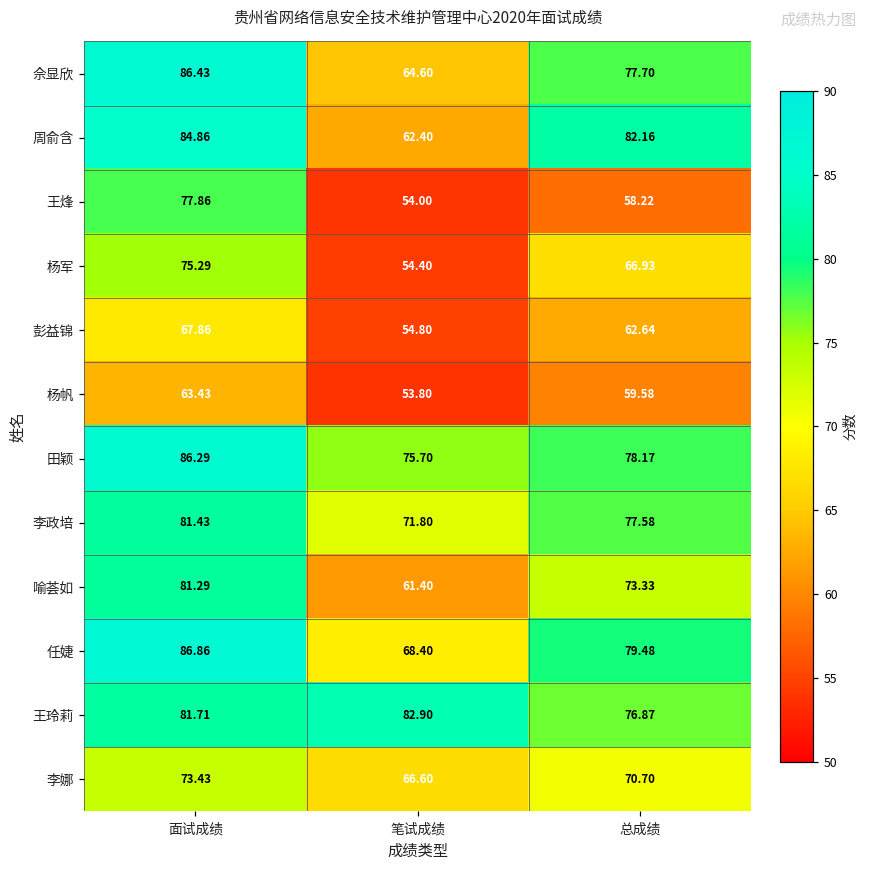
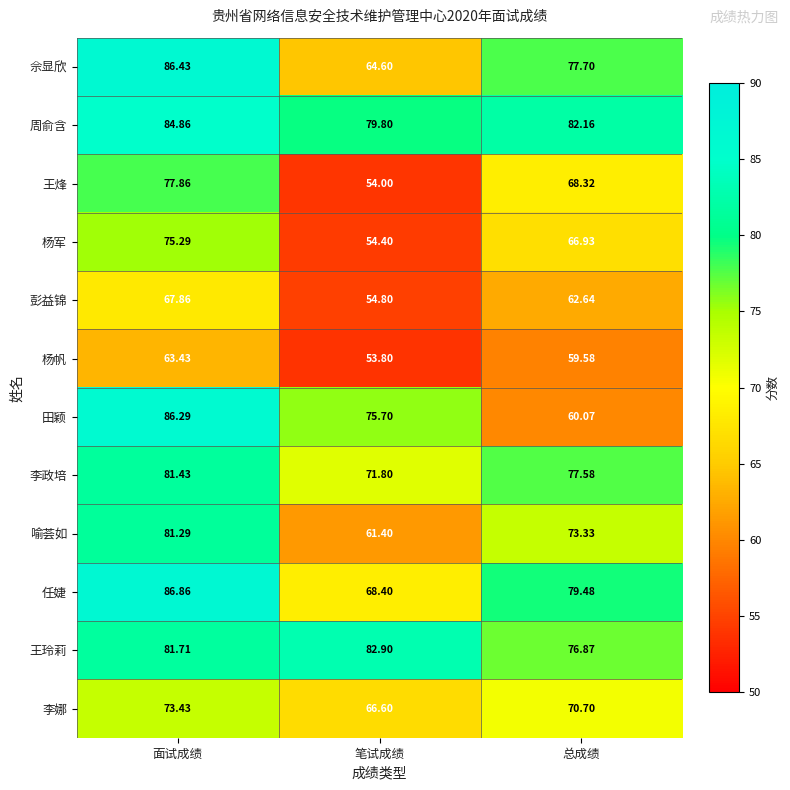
周俞含, 笔试成绩: 62.40 -> 79.80
王烽, 总成绩: 58.22 -> 68.32
田颖, 总成绩: 78.17 -> 60.07
